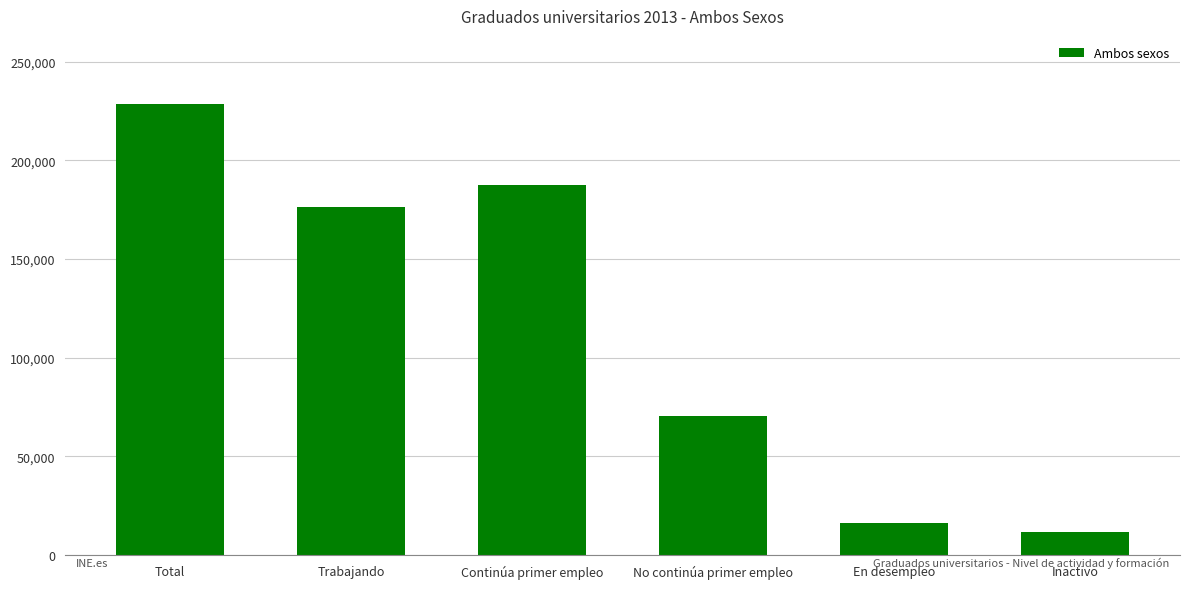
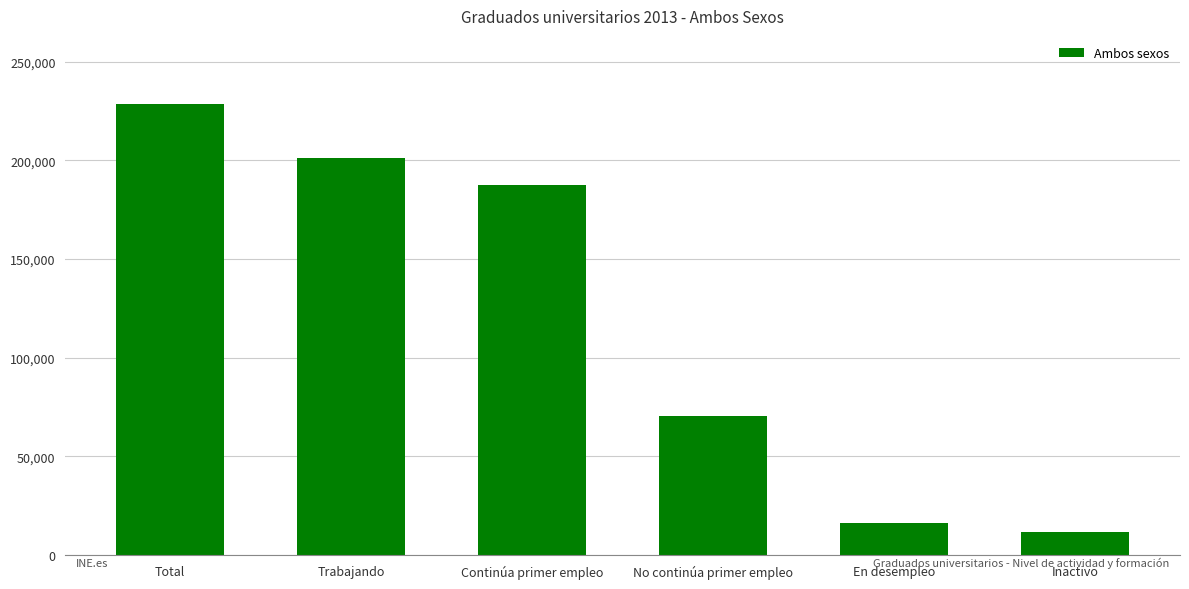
Trabajando: 177,000 -> 201,000
